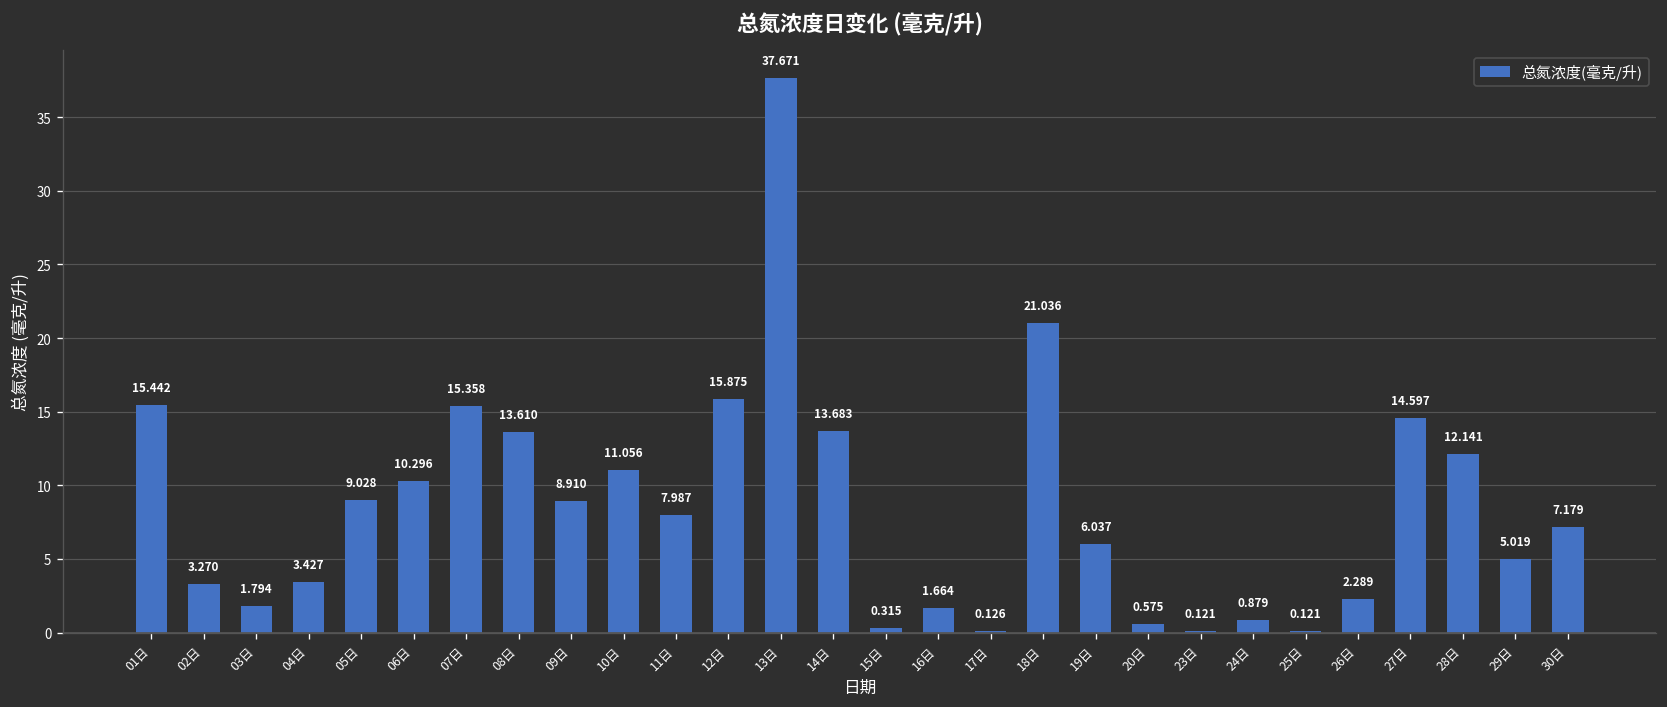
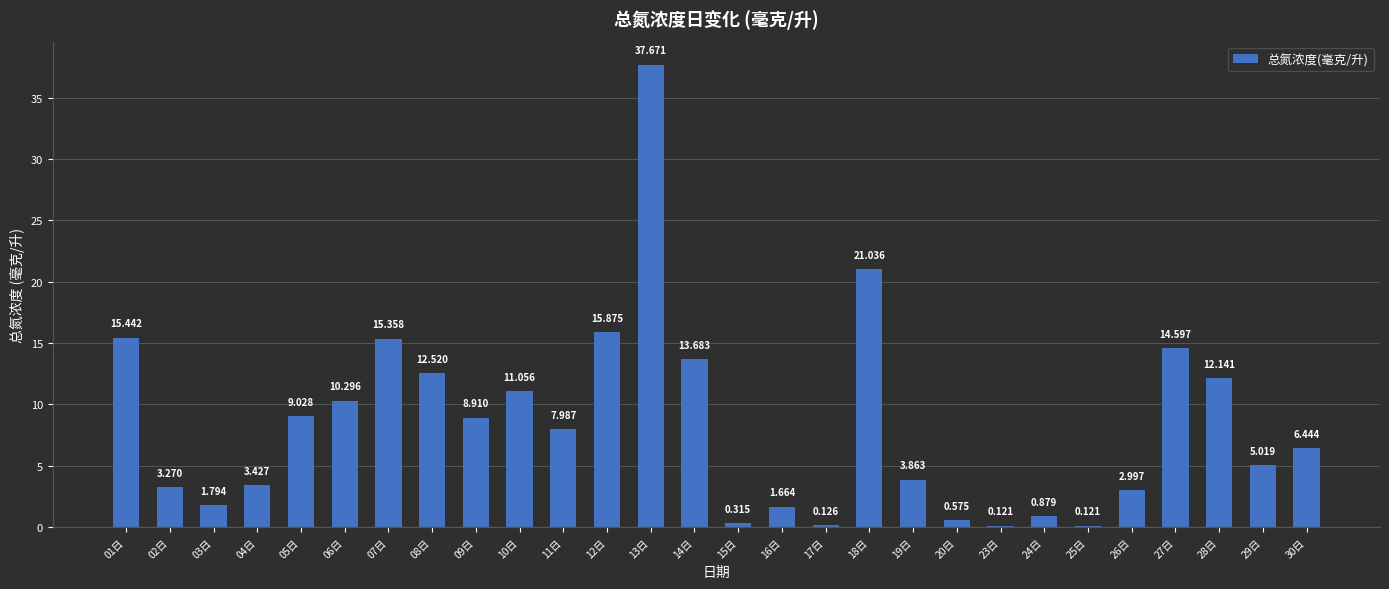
08日: 13.610 -> 12.520
19日: 6.037 -> 3.863
26日: 2.289 -> 2.997
30日: 7.179 -> 6.444
